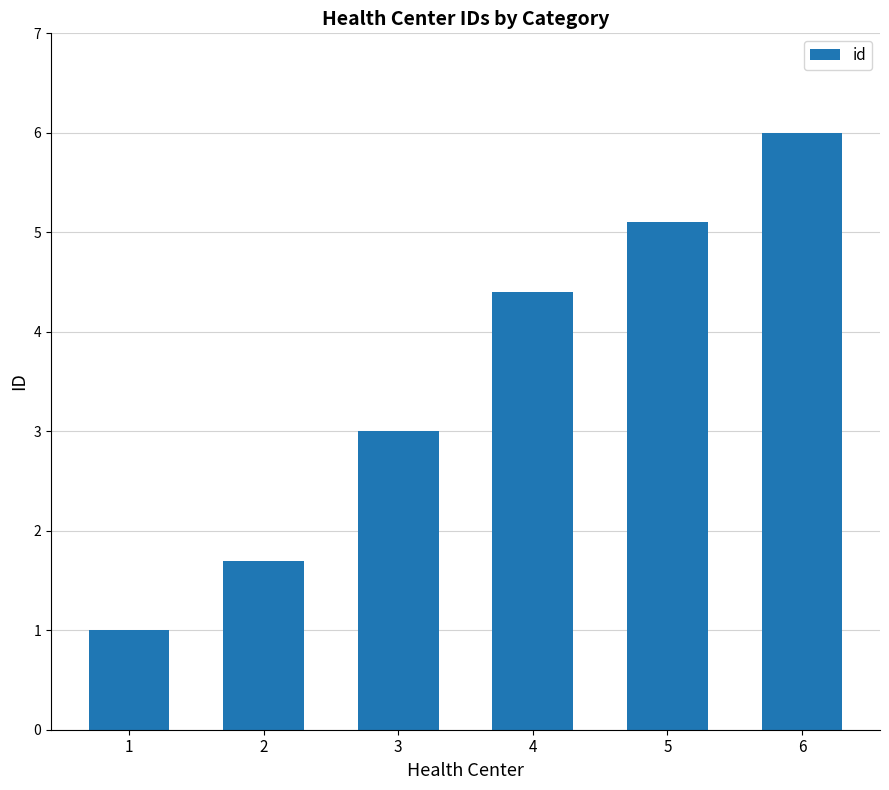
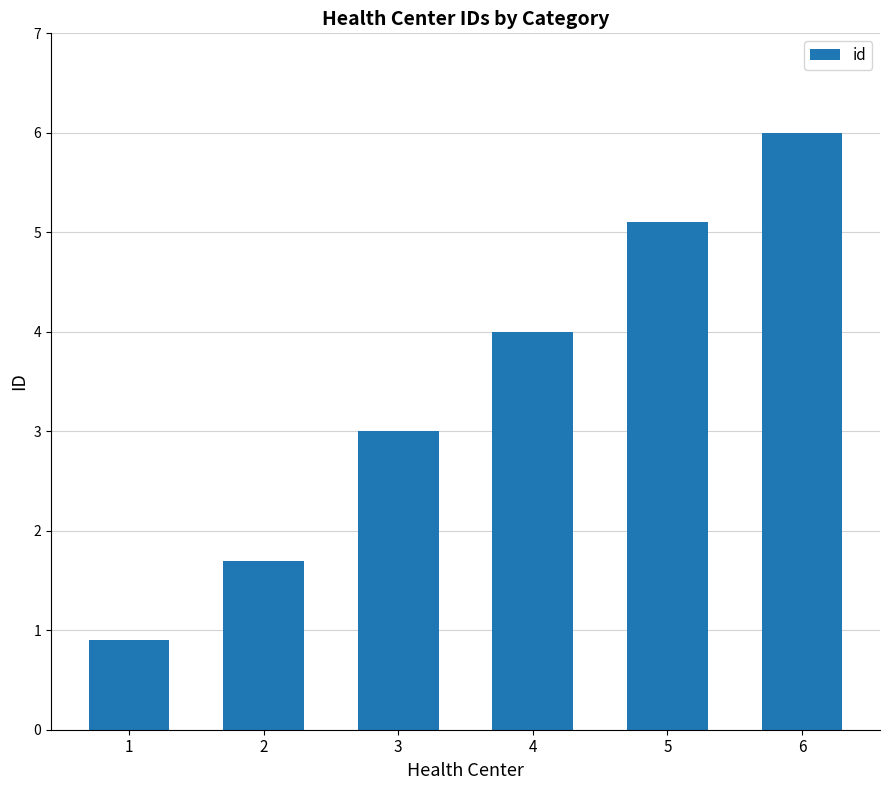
1: 1.0 -> 0.9
4: 4.4 -> 4.0
